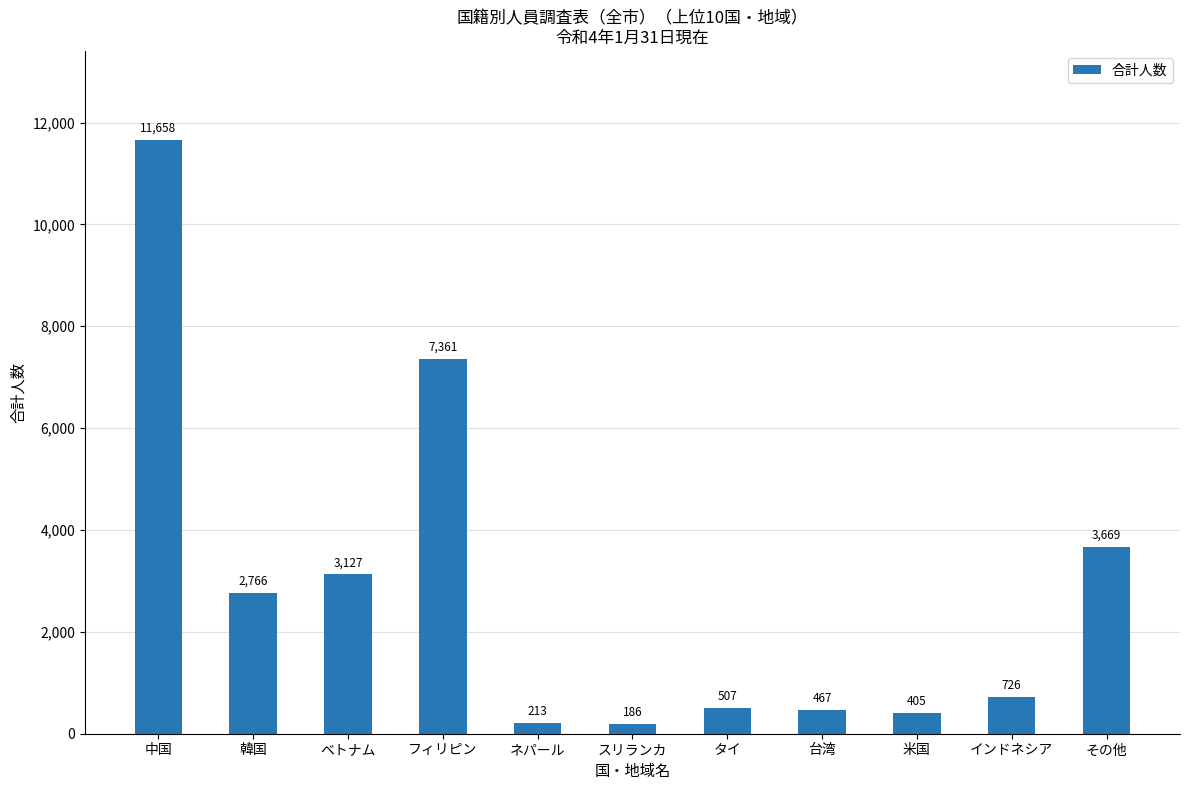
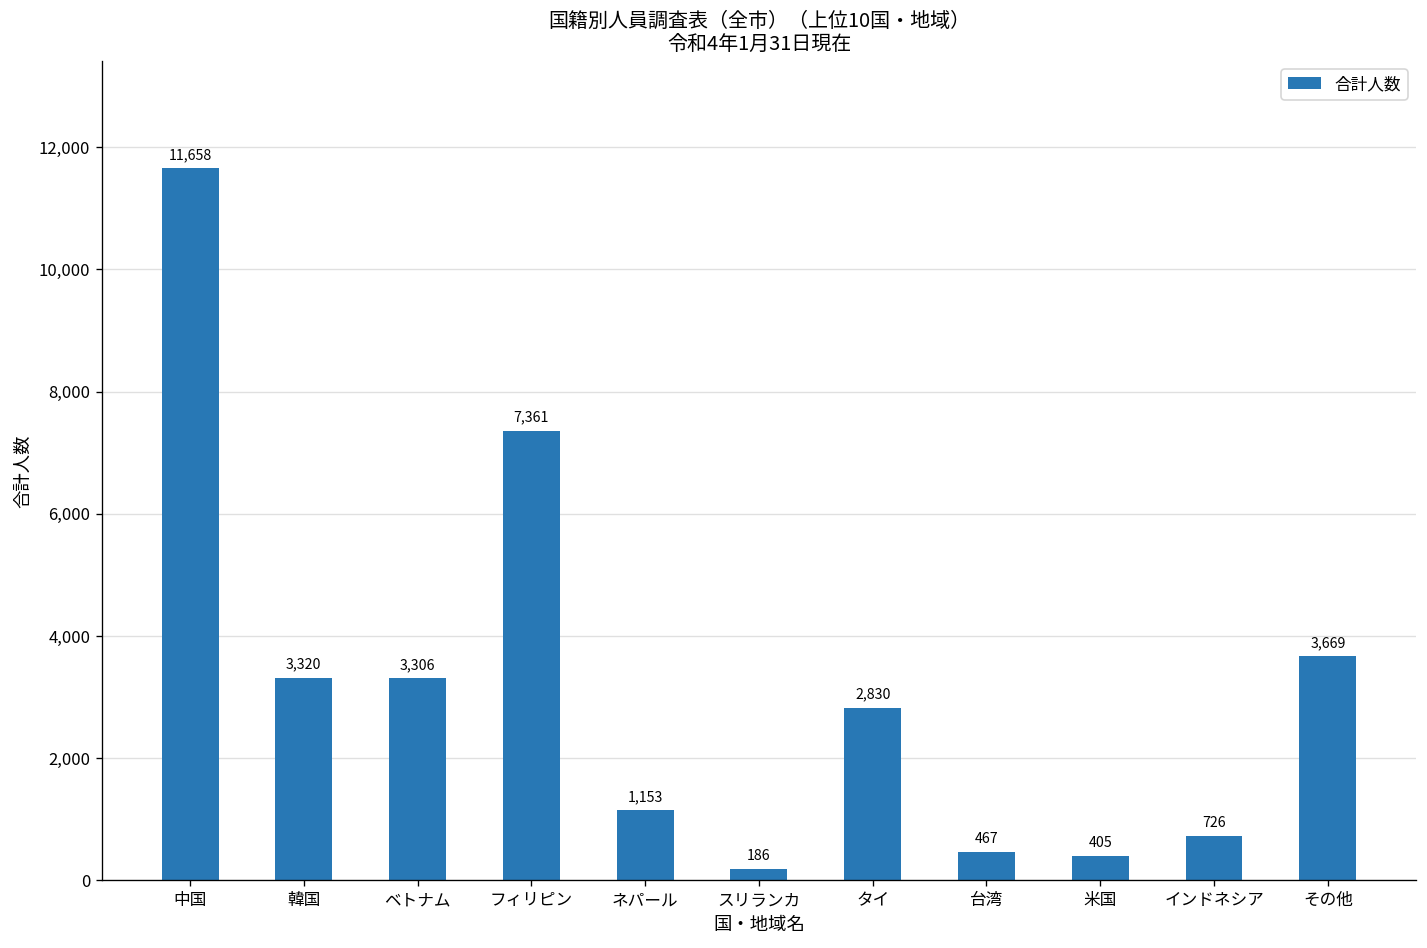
韓国: 2,766 -> 3,320
ベトナム: 3,127 -> 3,306
ネパール: 213 -> 1,153
タイ: 507 -> 2,830
